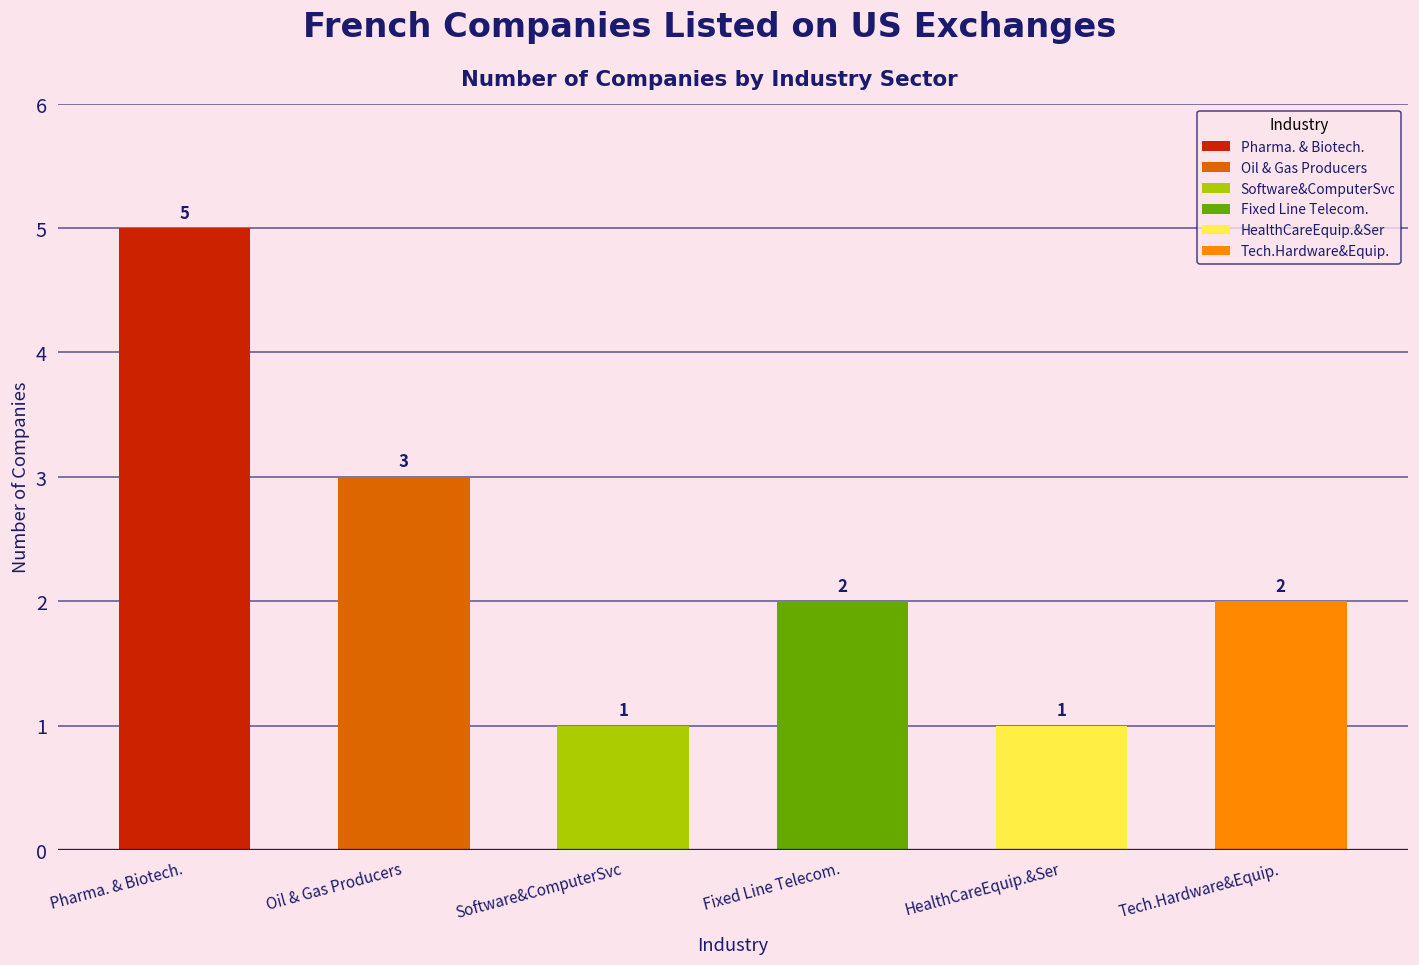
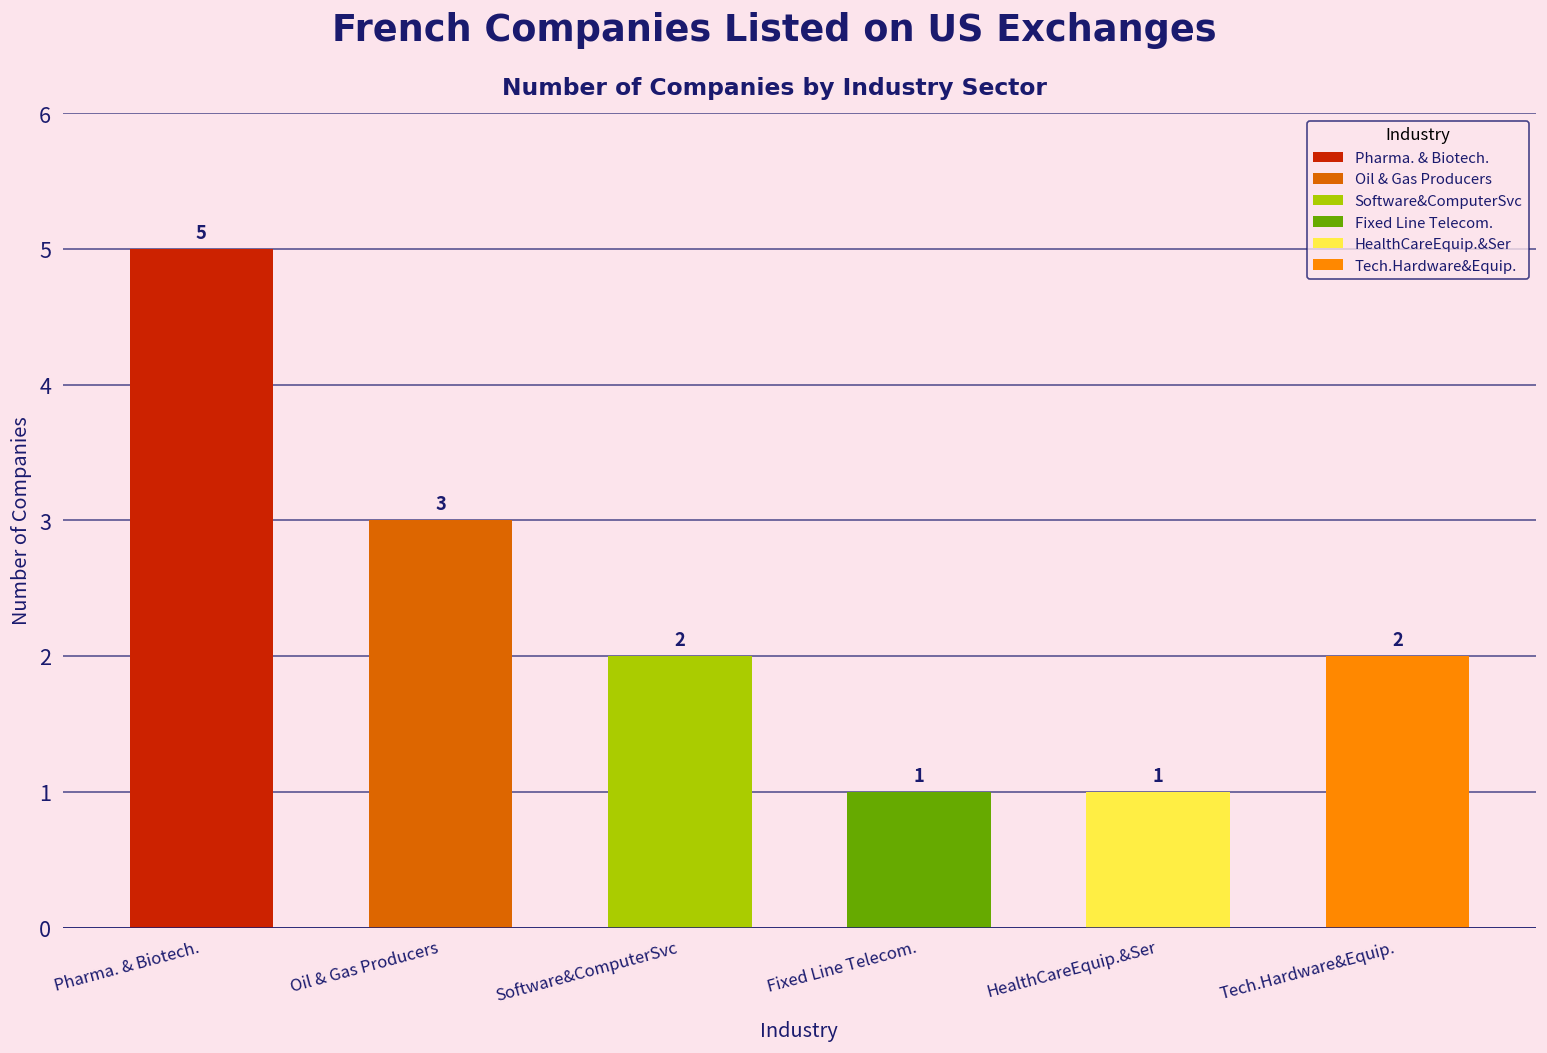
Software&ComputerSvc: 1 -> 2
Fixed Line Telecom.: 2 -> 1
